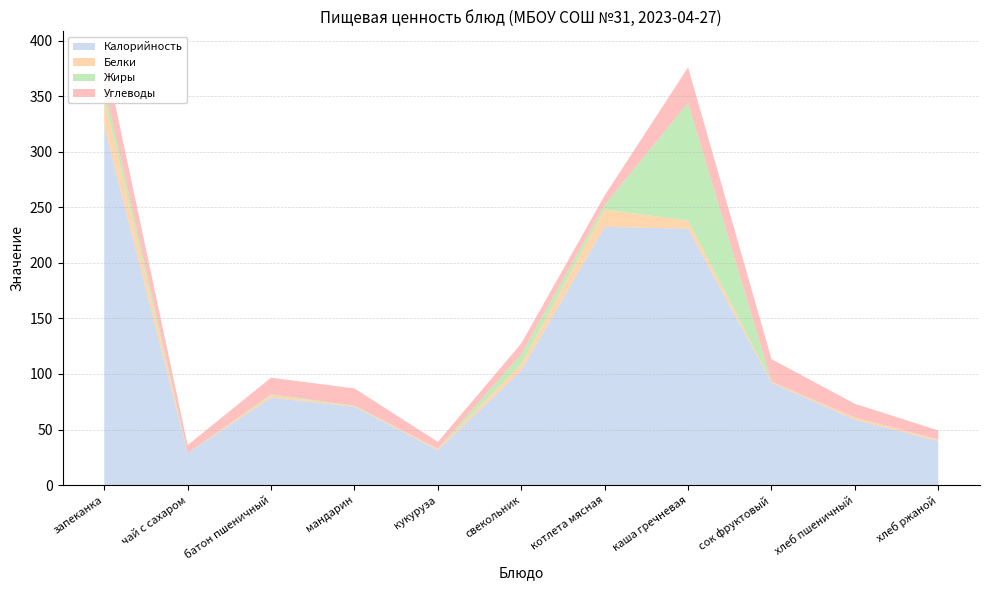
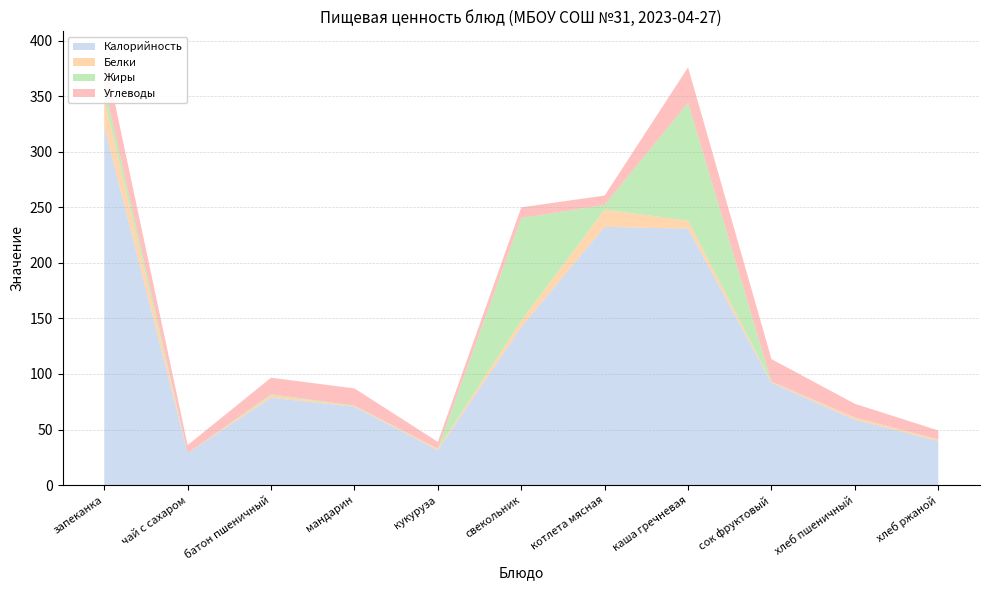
Калорийность, свекольник: 103 -> 142
Жиры, свекольник: 9 -> 92
